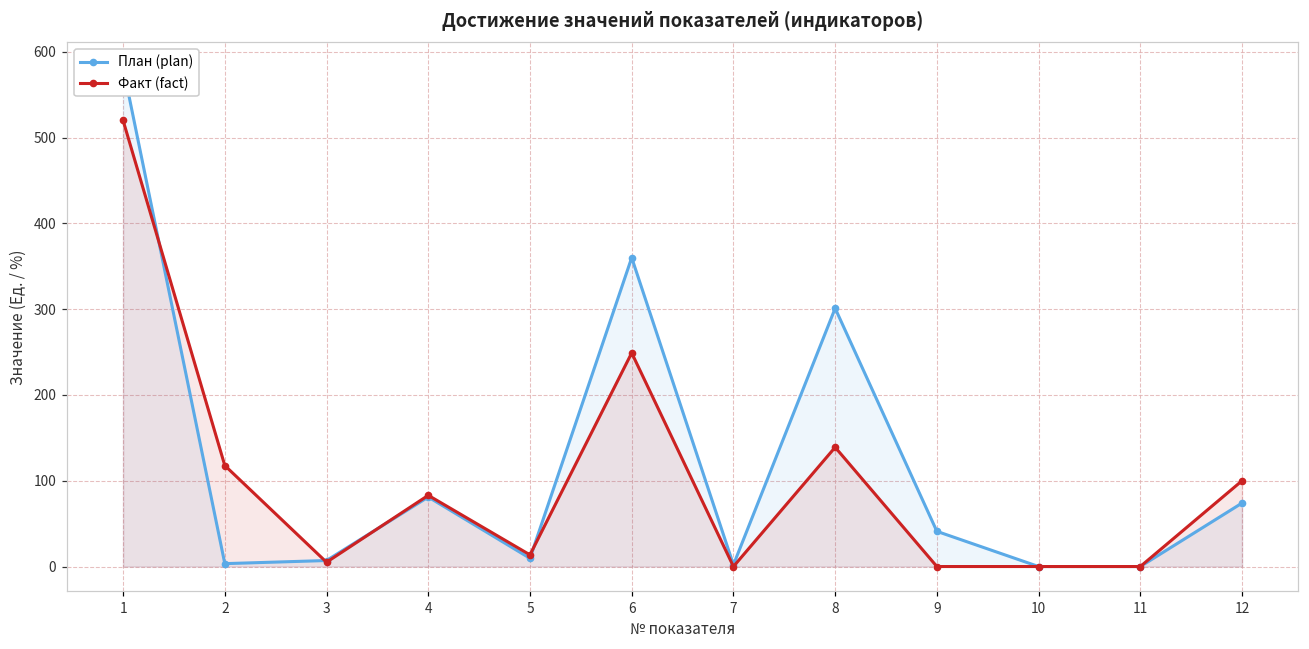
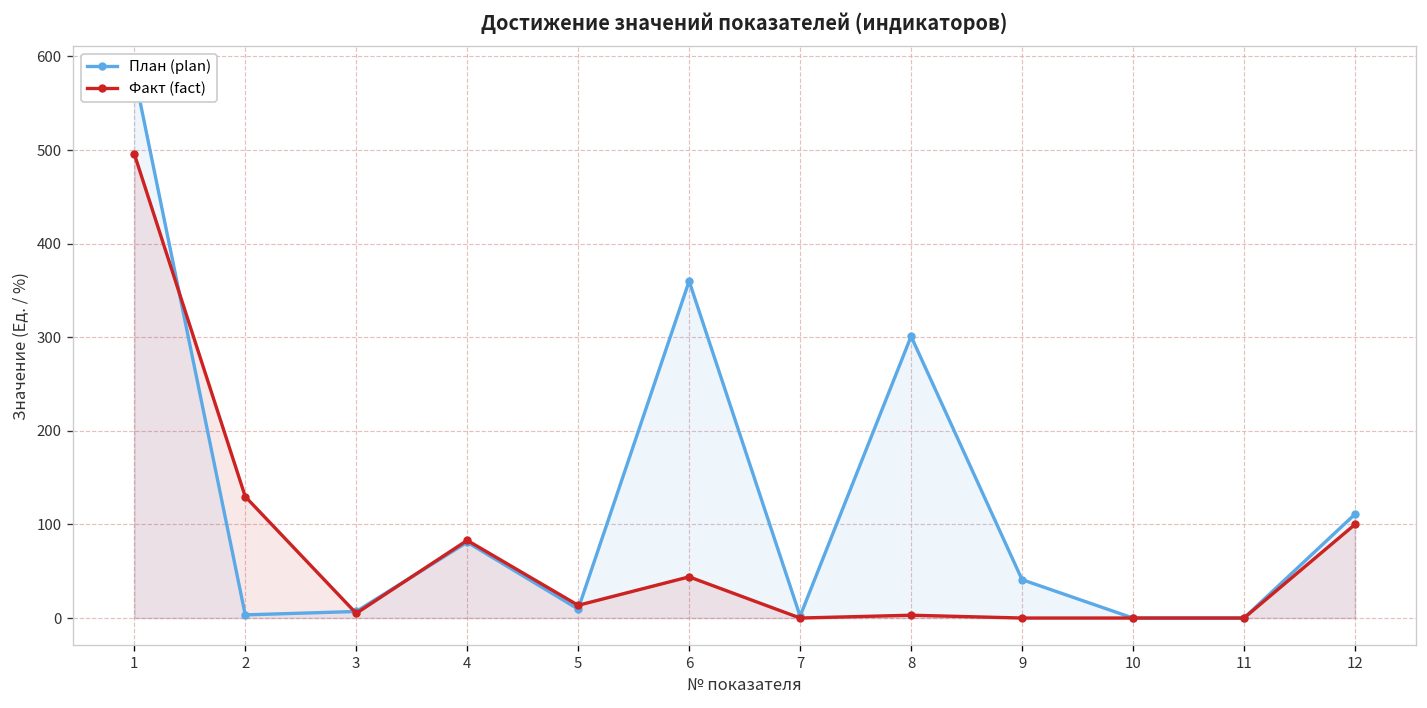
Факт (fact), 1: 520 -> 500
Факт (fact), 2: 120 -> 130
Факт (fact), 6: 250 -> 40
Факт (fact), 8: 140 -> 0
План (plan), 12: 70 -> 110
